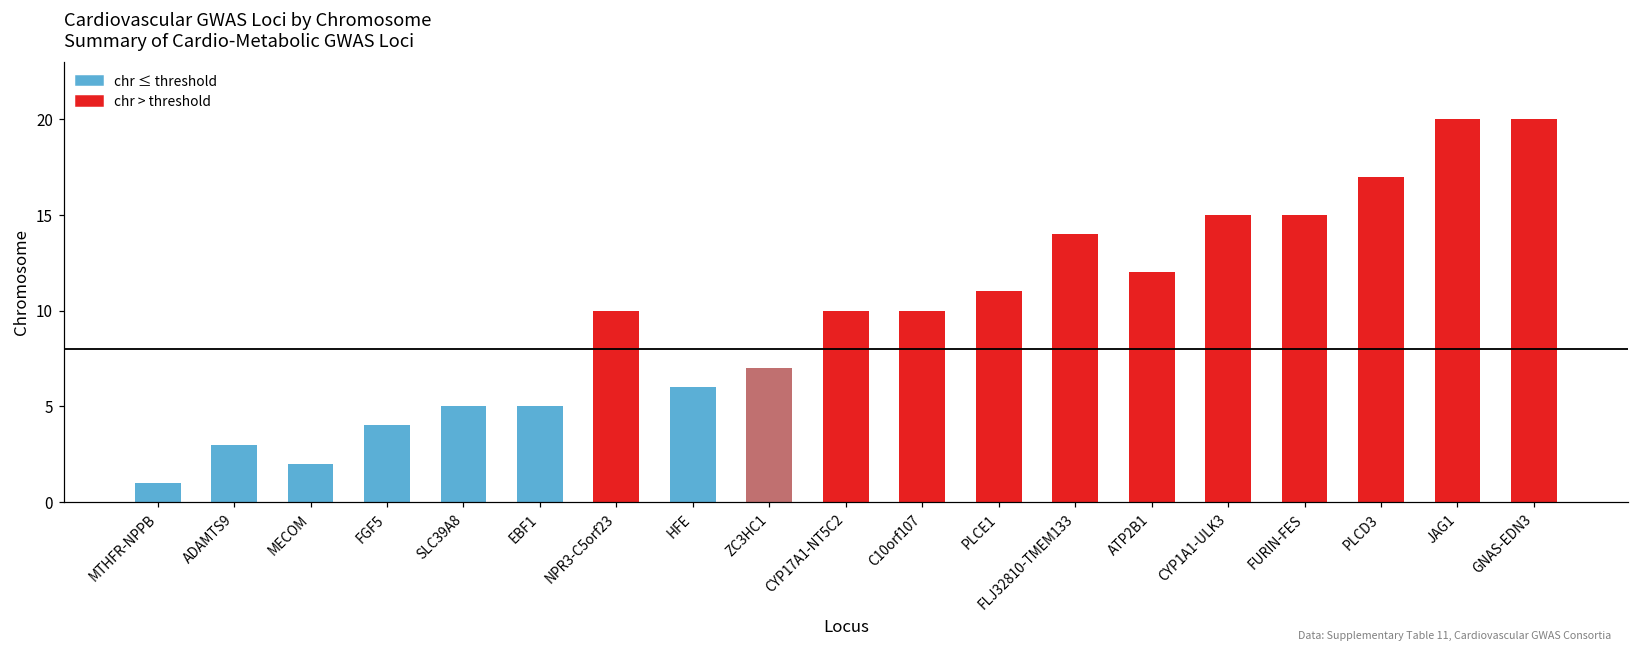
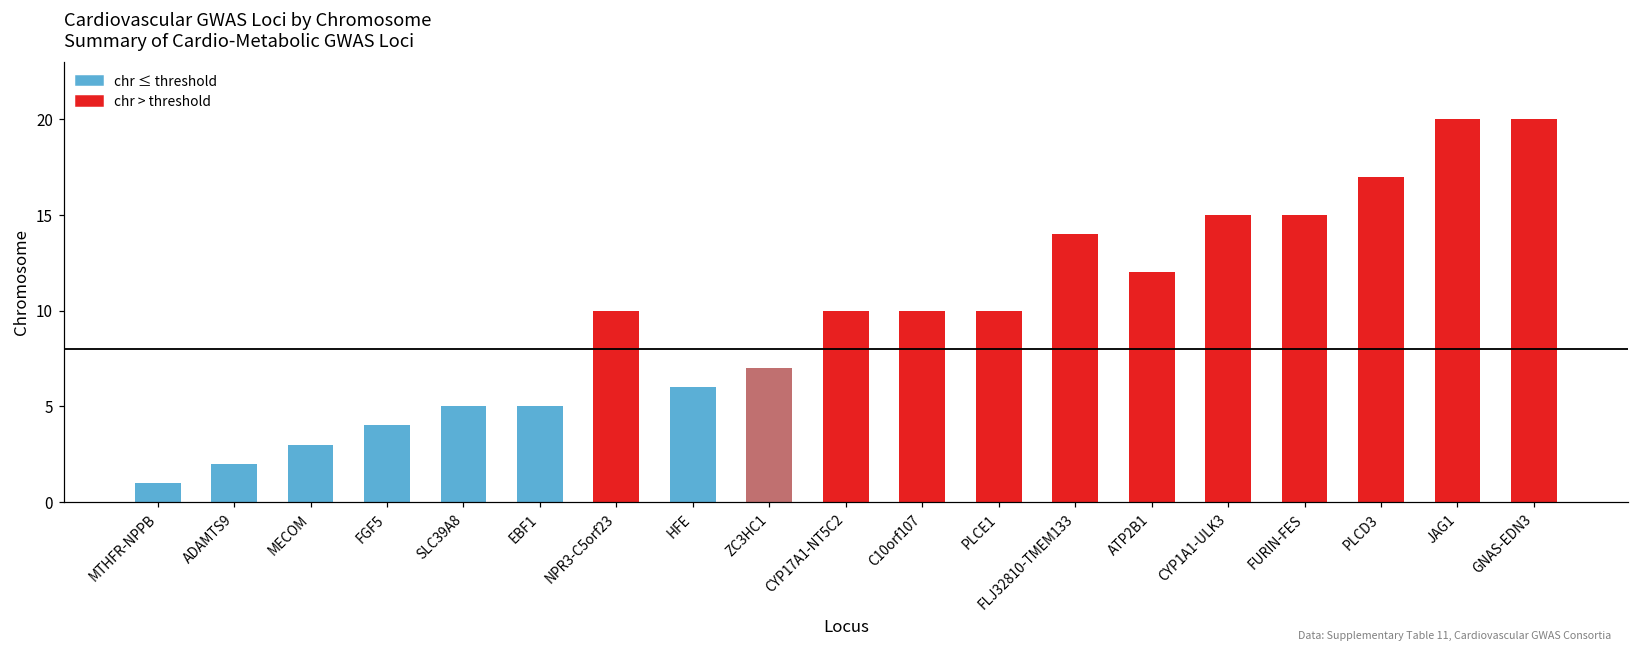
ADAMTS9: 3 -> 2
MECOM: 2 -> 3
PLCE1: 11 -> 10
